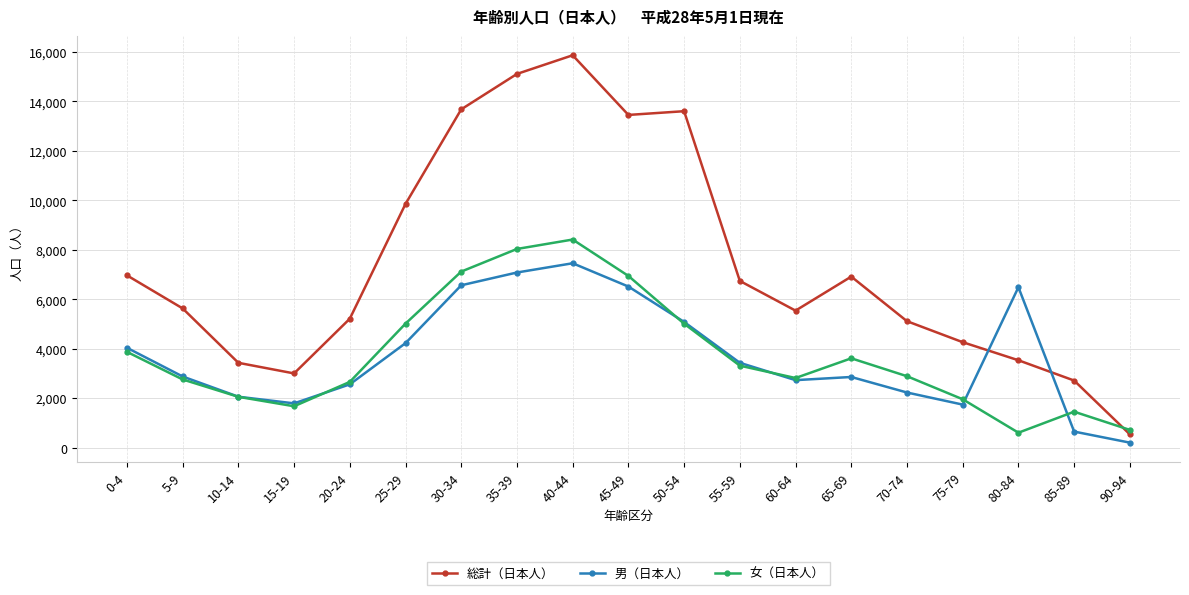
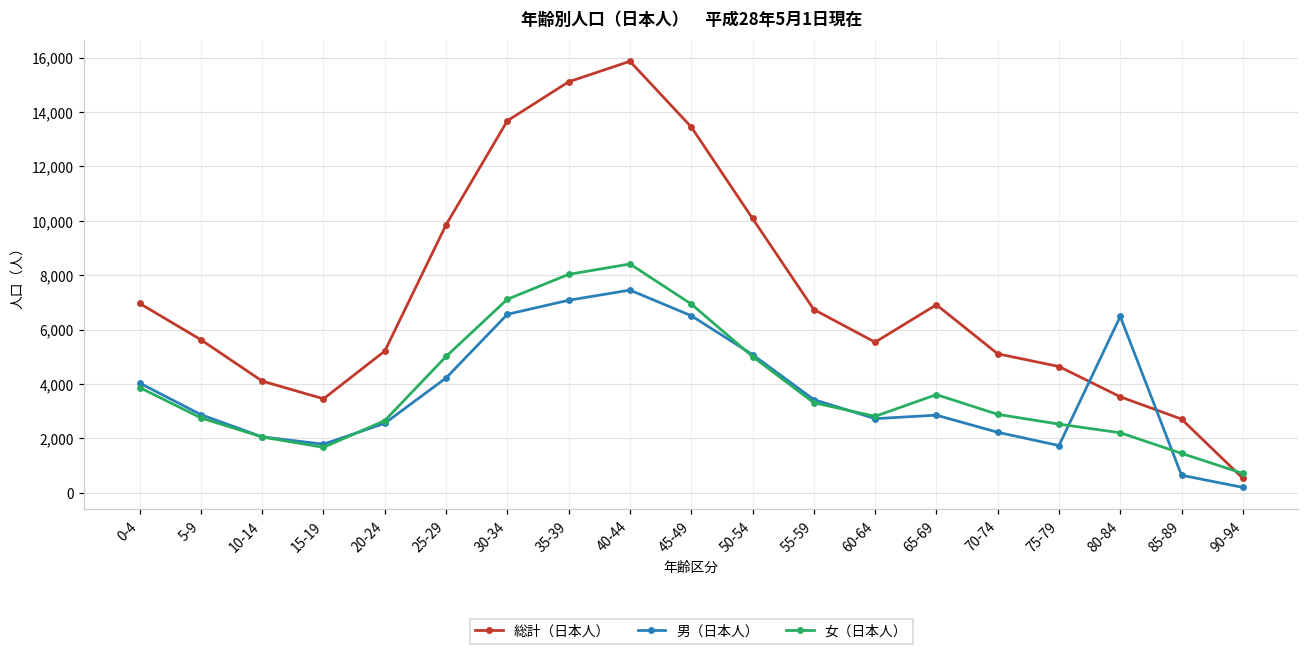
総計（日本人）, 10-14: 3,400 -> 4,100
総計（日本人）, 15-19: 3,000 -> 3,500
総計（日本人）, 50-54: 13,600 -> 10,100
総計（日本人）, 75-79: 4,300 -> 4,600
女（日本人）, 75-79: 2,000 -> 2,500
女（日本人）, 80-84: 600 -> 2,200
